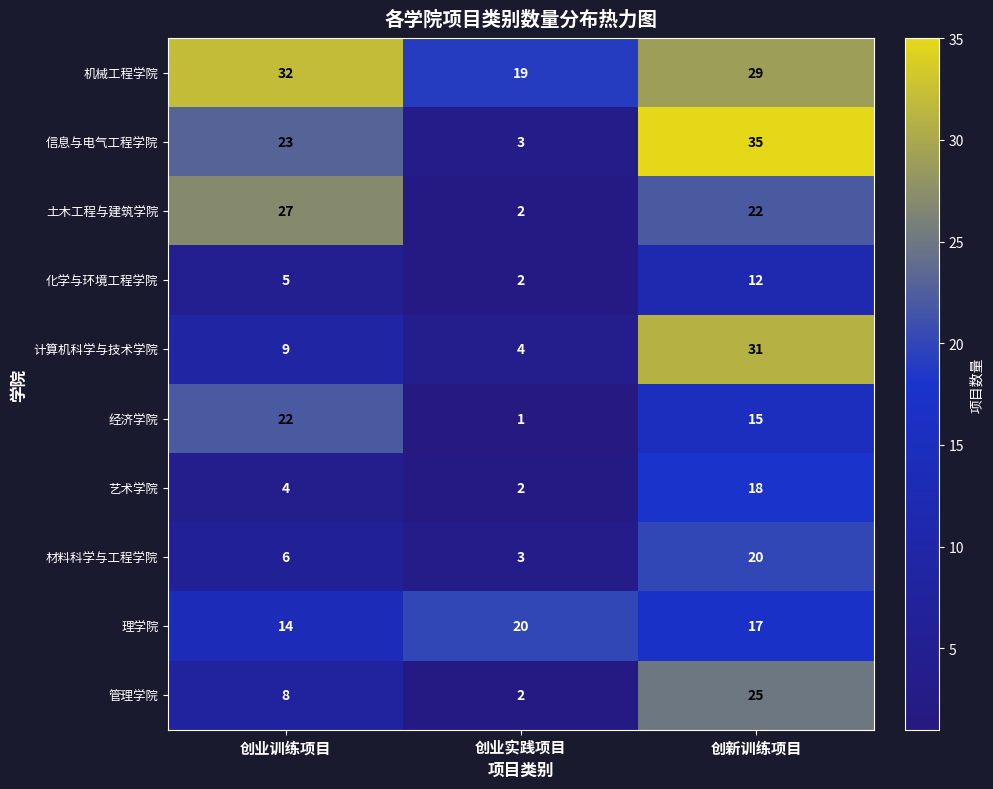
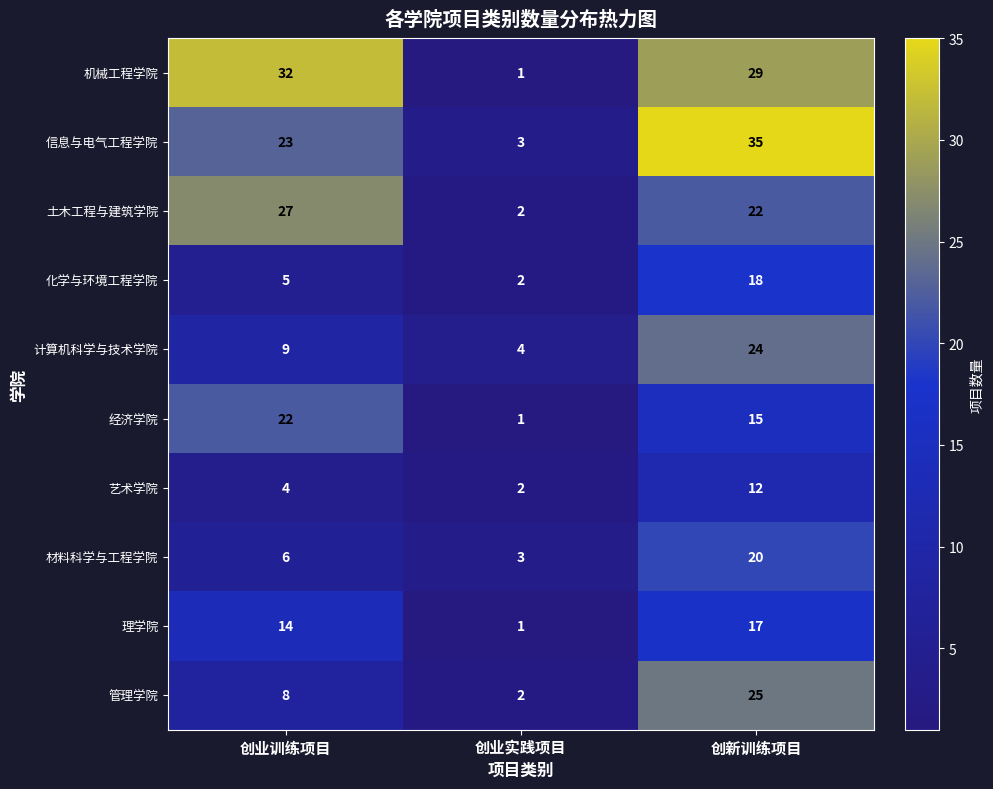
机械工程学院, 创业实践项目: 19 -> 1
化学与环境工程学院, 创新训练项目: 12 -> 18
计算机科学与技术学院, 创新训练项目: 31 -> 24
艺术学院, 创新训练项目: 18 -> 12
理学院, 创业实践项目: 20 -> 1
